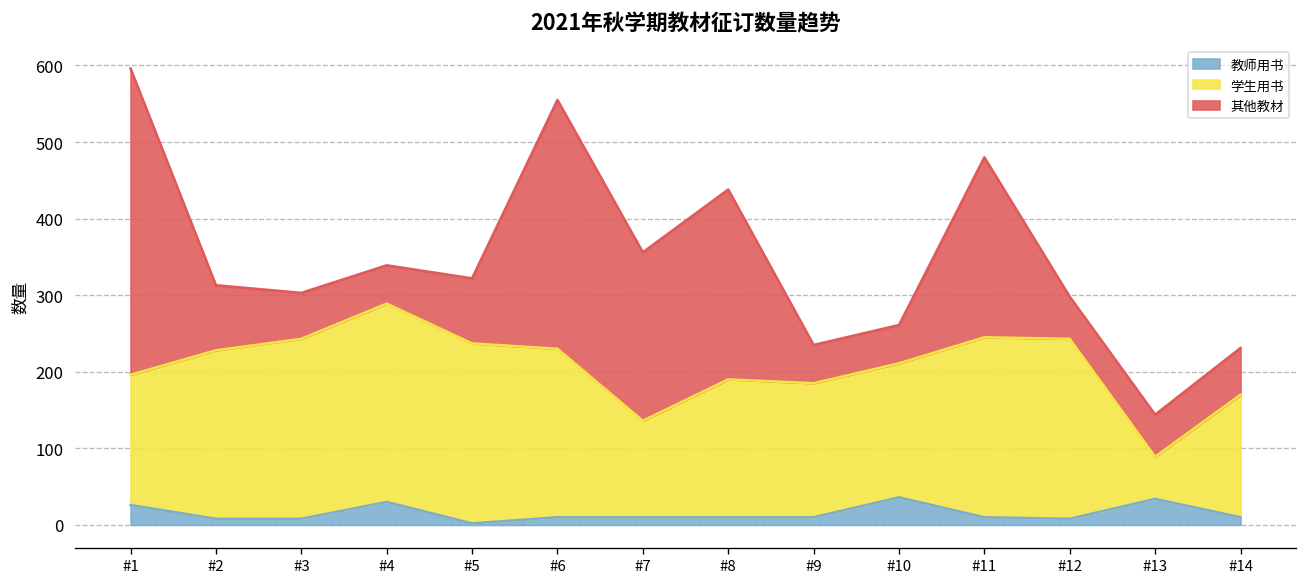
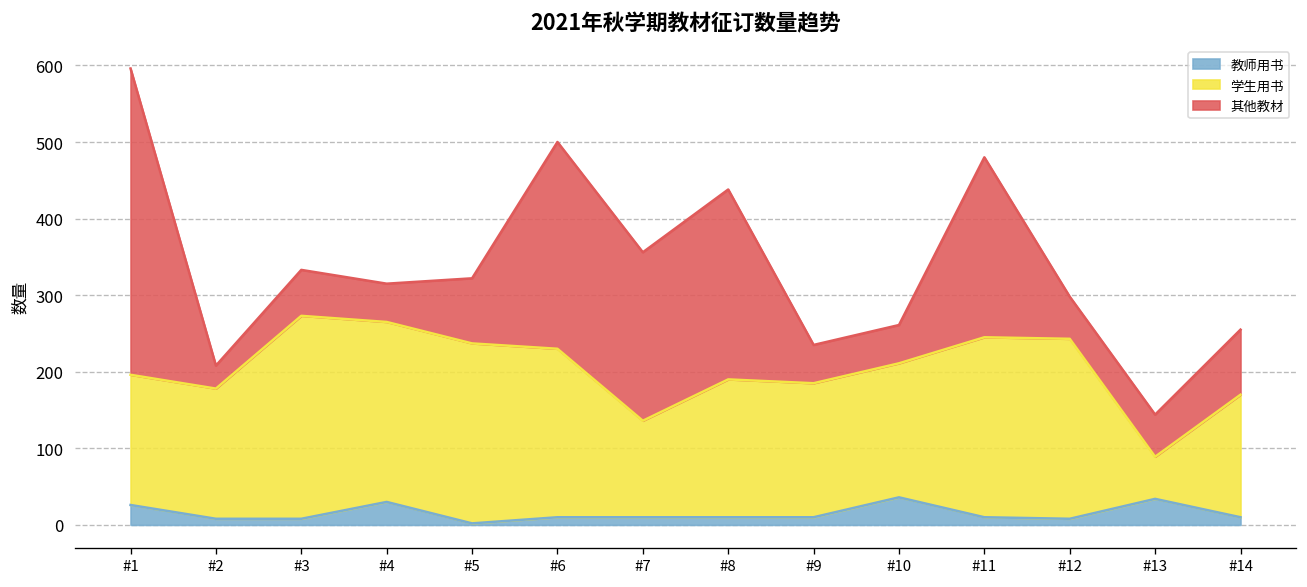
学生用书, #2: 220 -> 170
其他教材, #2: 90 -> 30
学生用书, #3: 240 -> 270
学生用书, #4: 260 -> 240
其他教材, #6: 330 -> 270
其他教材, #14: 60 -> 90
